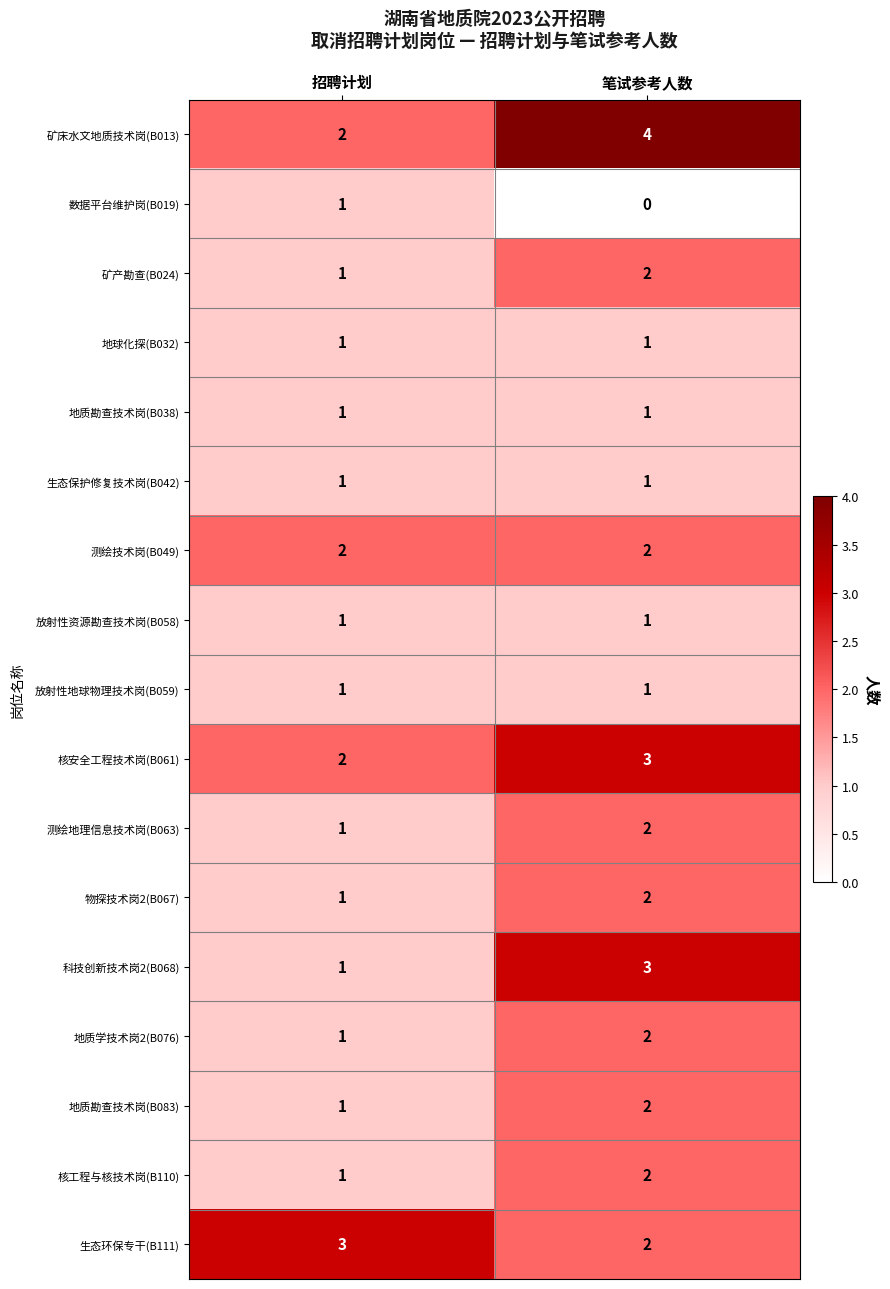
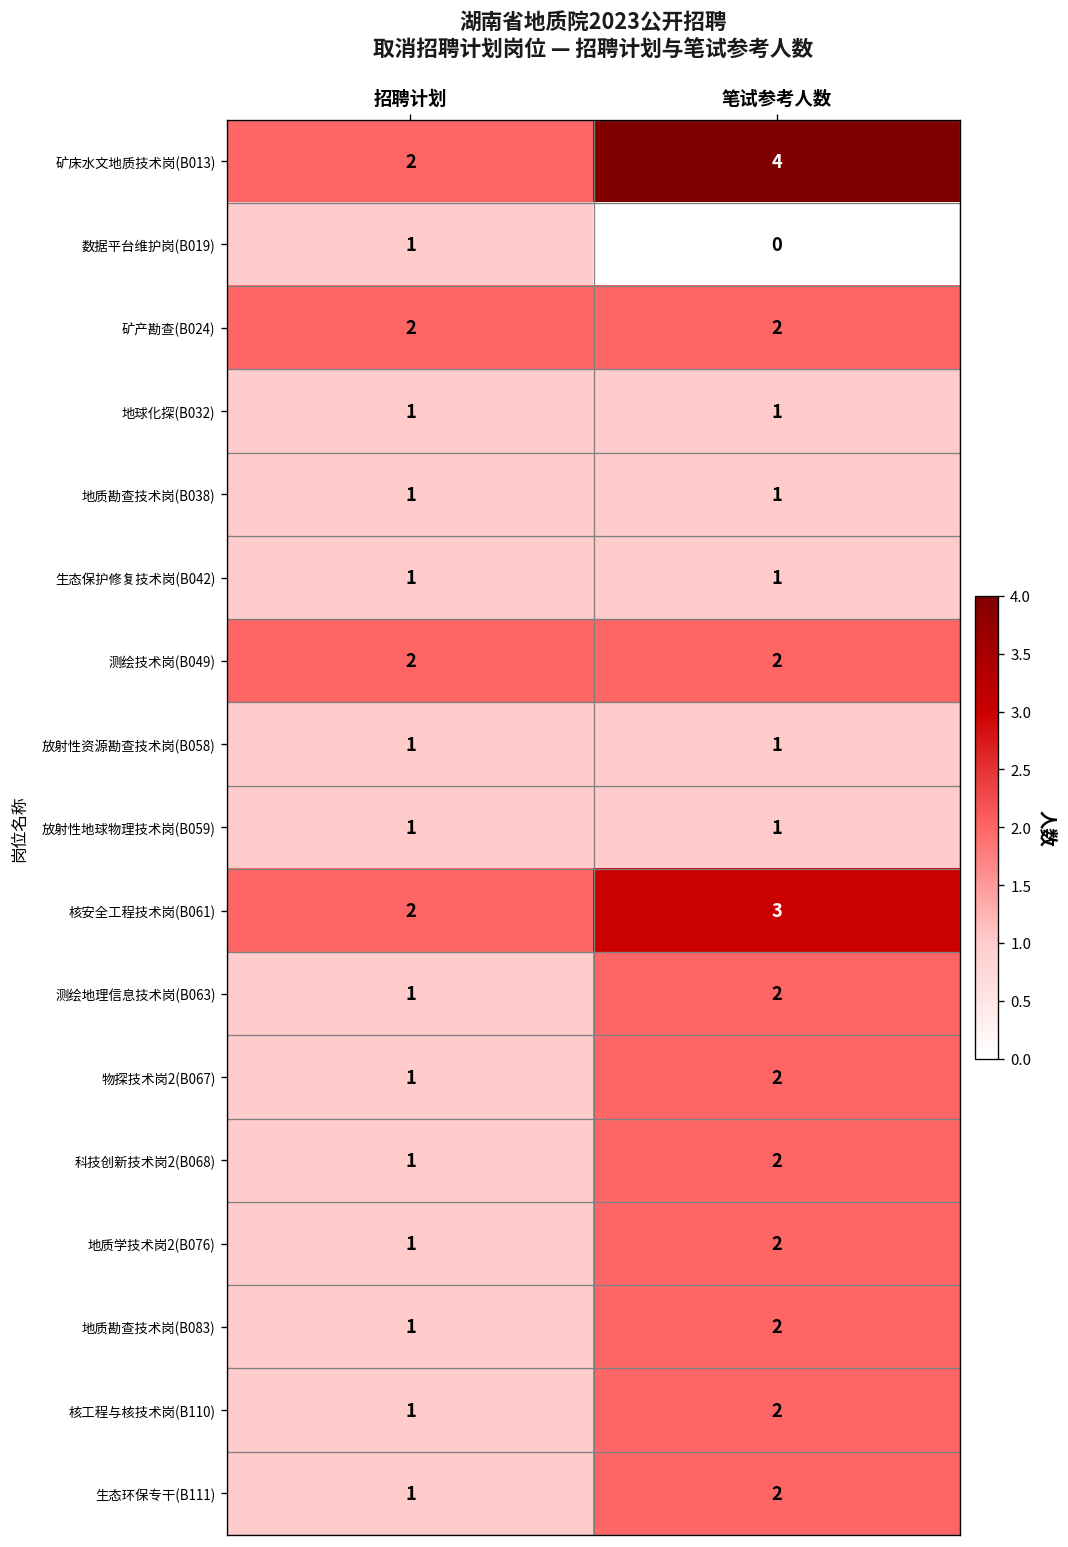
矿产勘查(B024), 招聘计划: 1 -> 2
科技创新技术岗2(B068), 笔试参考人数: 3 -> 2
生态环保专干(B111), 招聘计划: 3 -> 1
